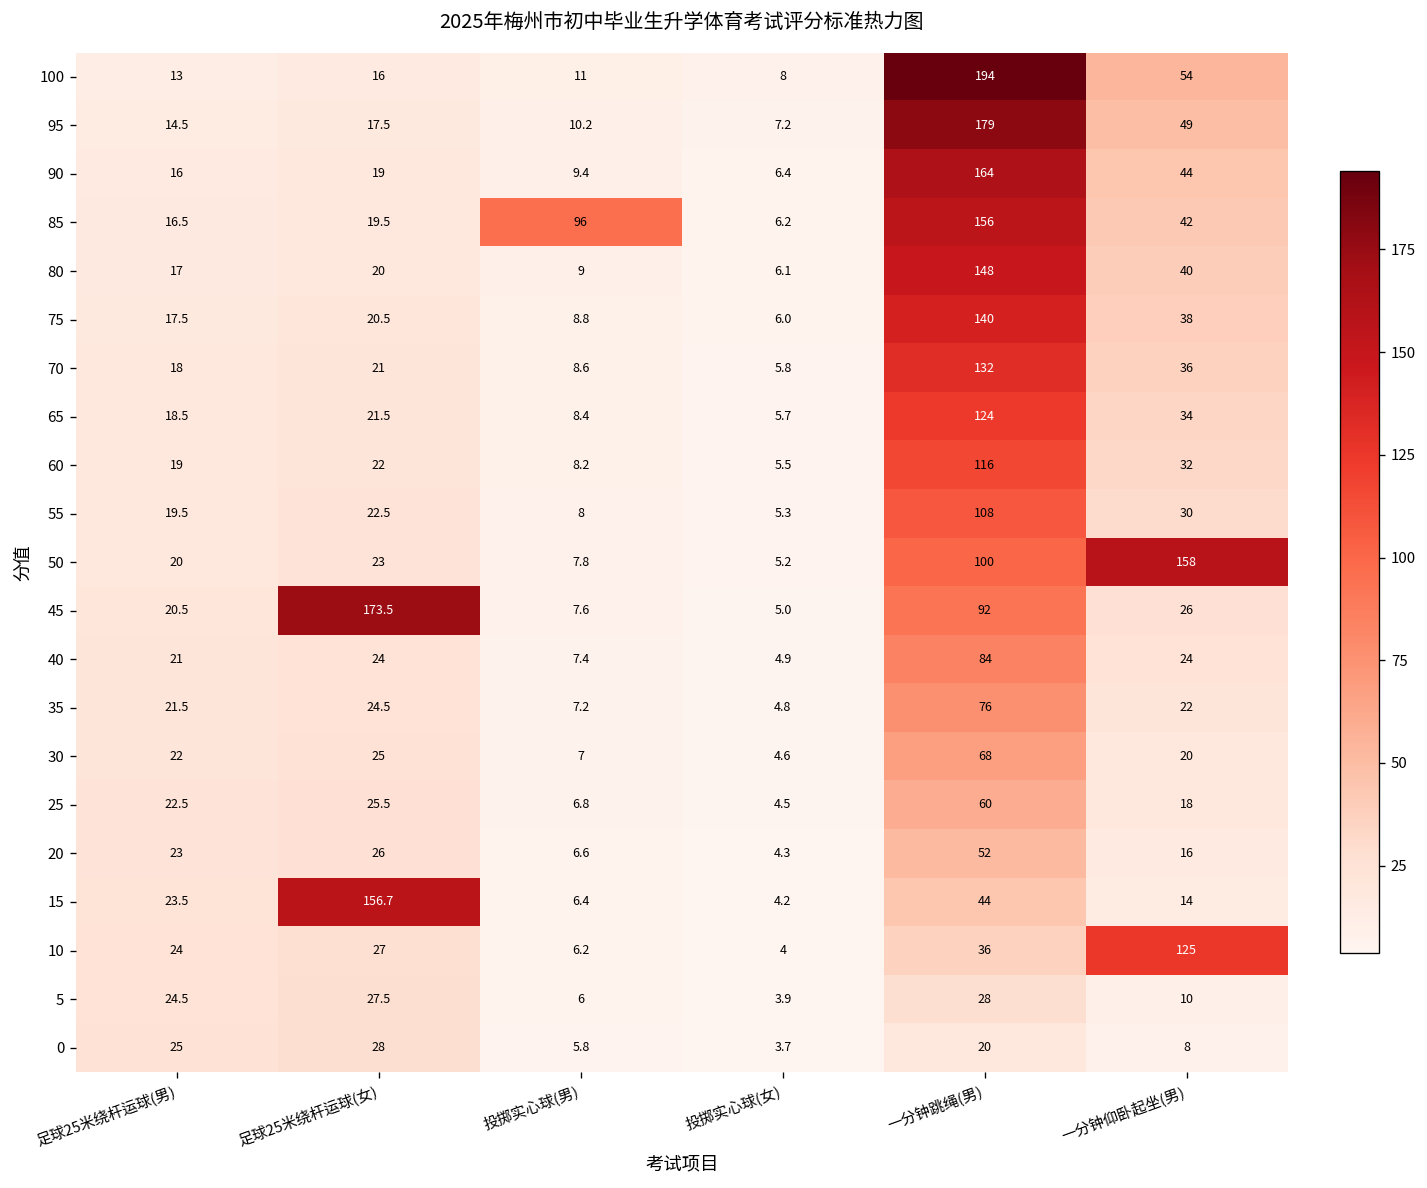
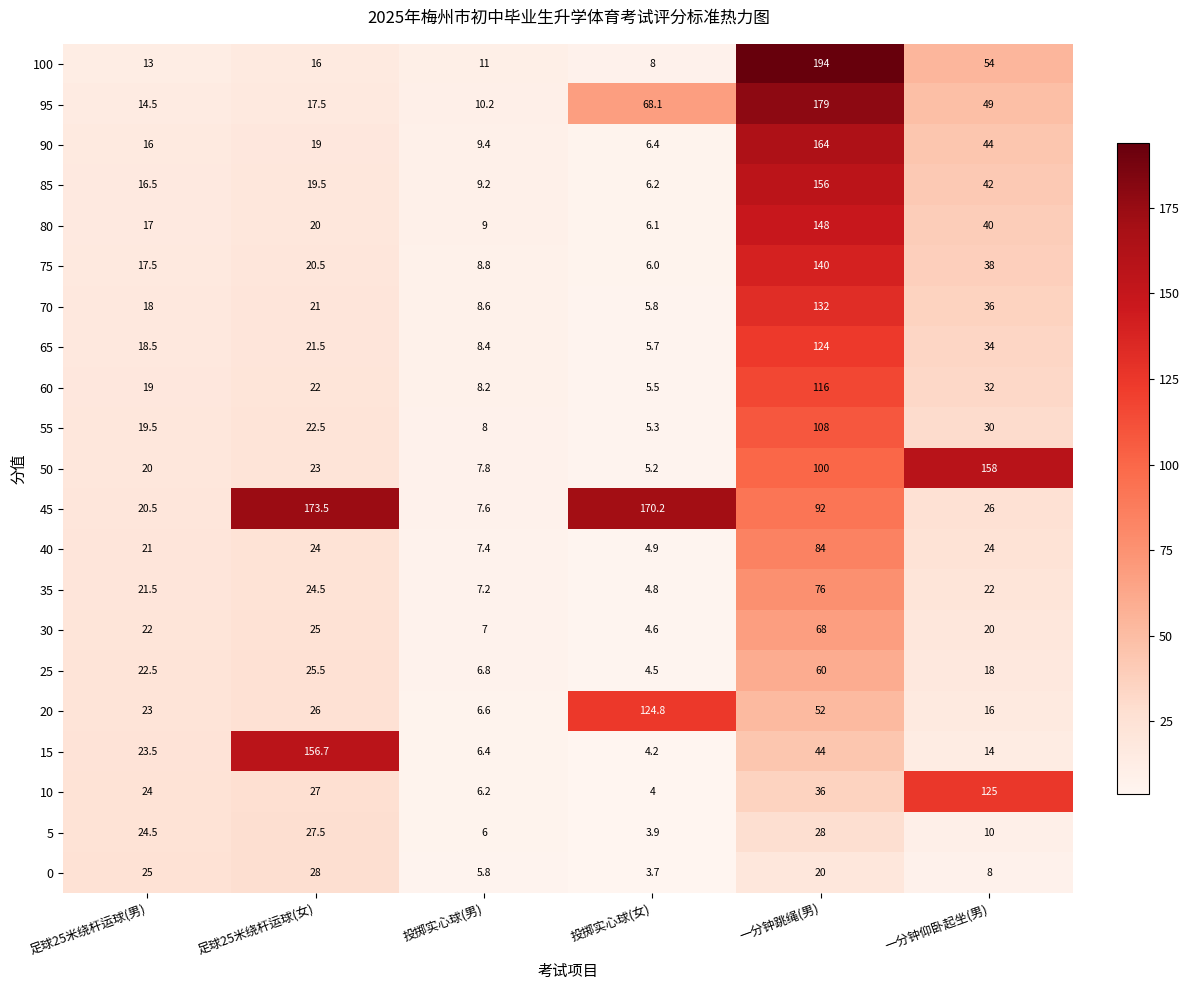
95, 投掷实心球(女): 7.2 -> 68.1
85, 投掷实心球(男): 96 -> 9.2
45, 投掷实心球(女): 5.0 -> 170.2
20, 投掷实心球(女): 4.3 -> 124.8
